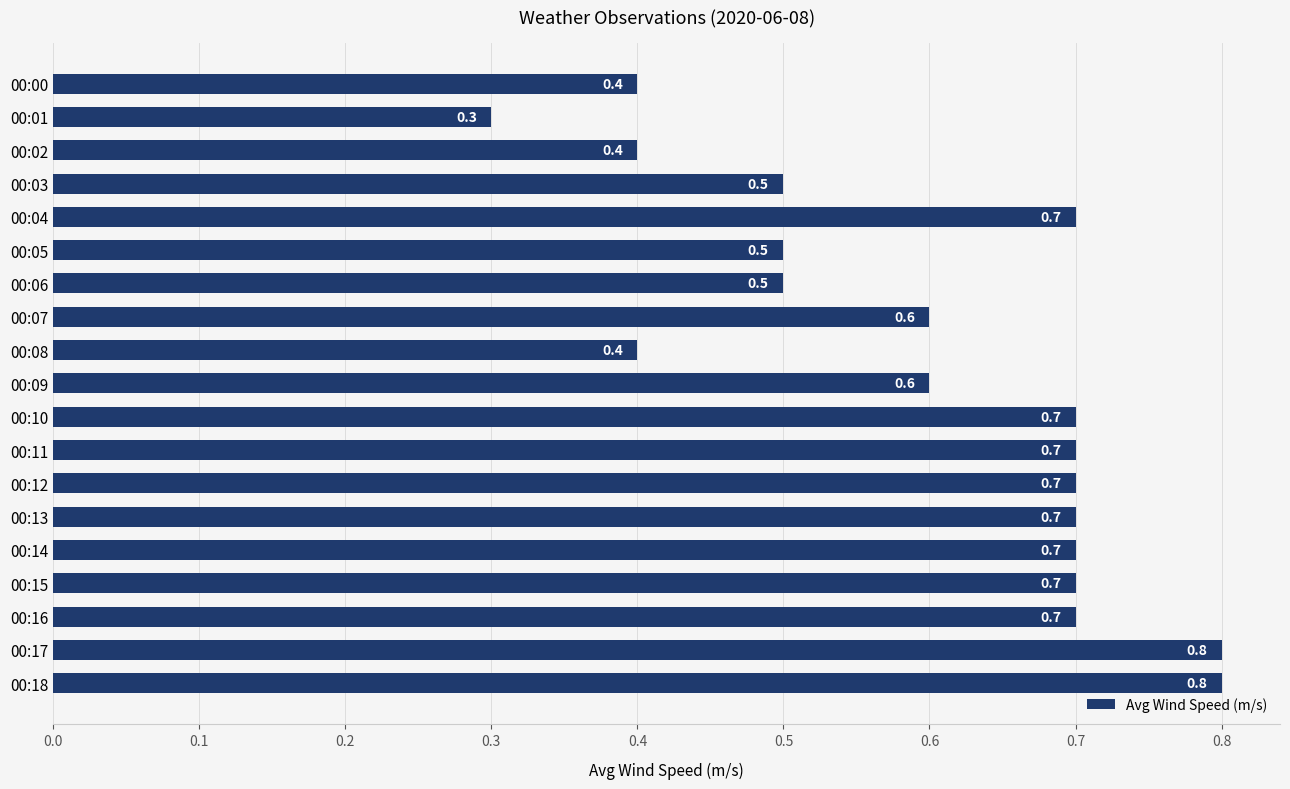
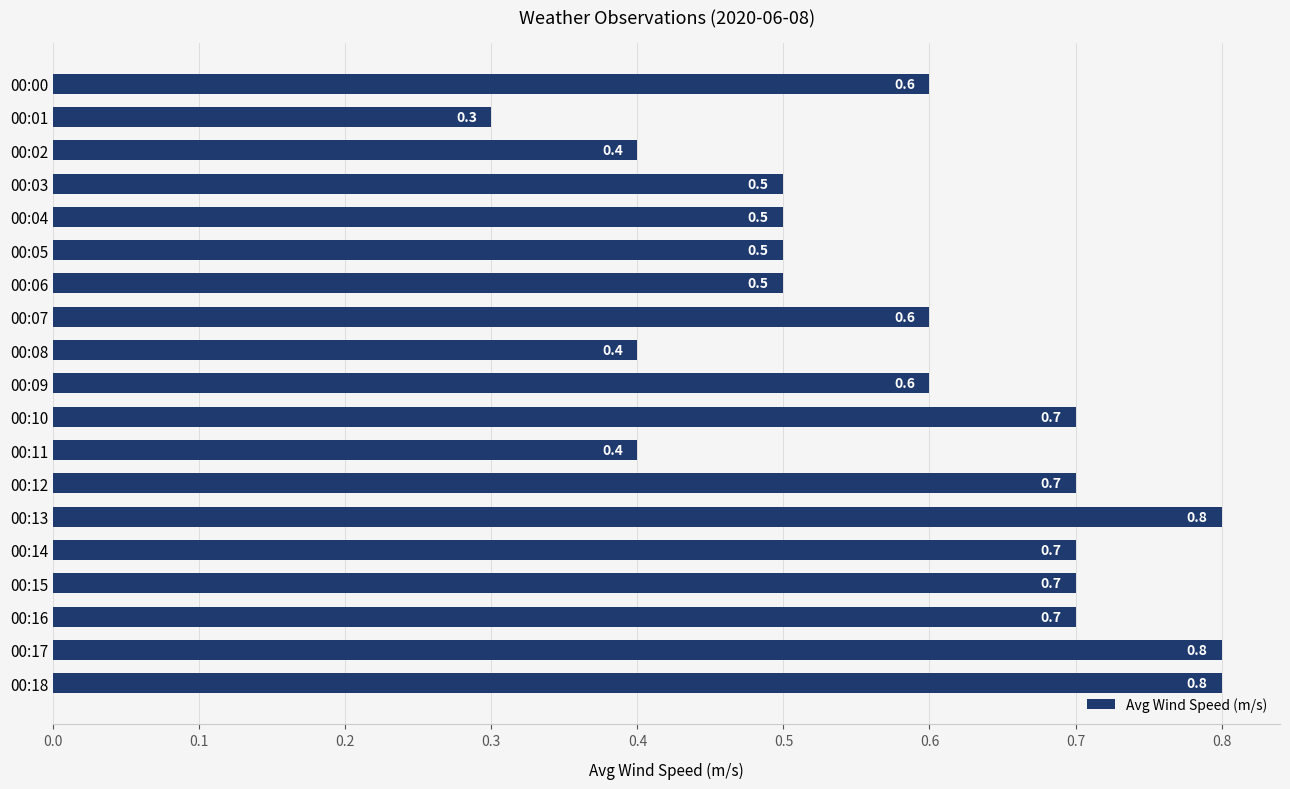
00:00: 0.4 -> 0.6
00:04: 0.7 -> 0.5
00:11: 0.7 -> 0.4
00:13: 0.7 -> 0.8
